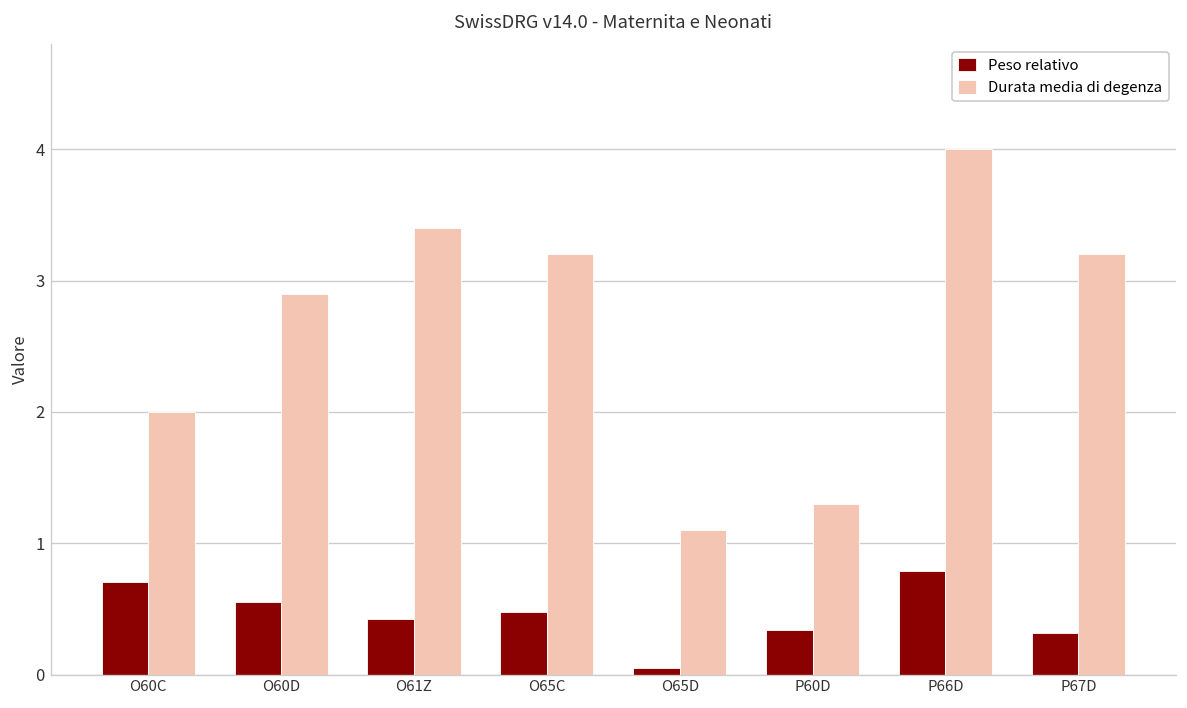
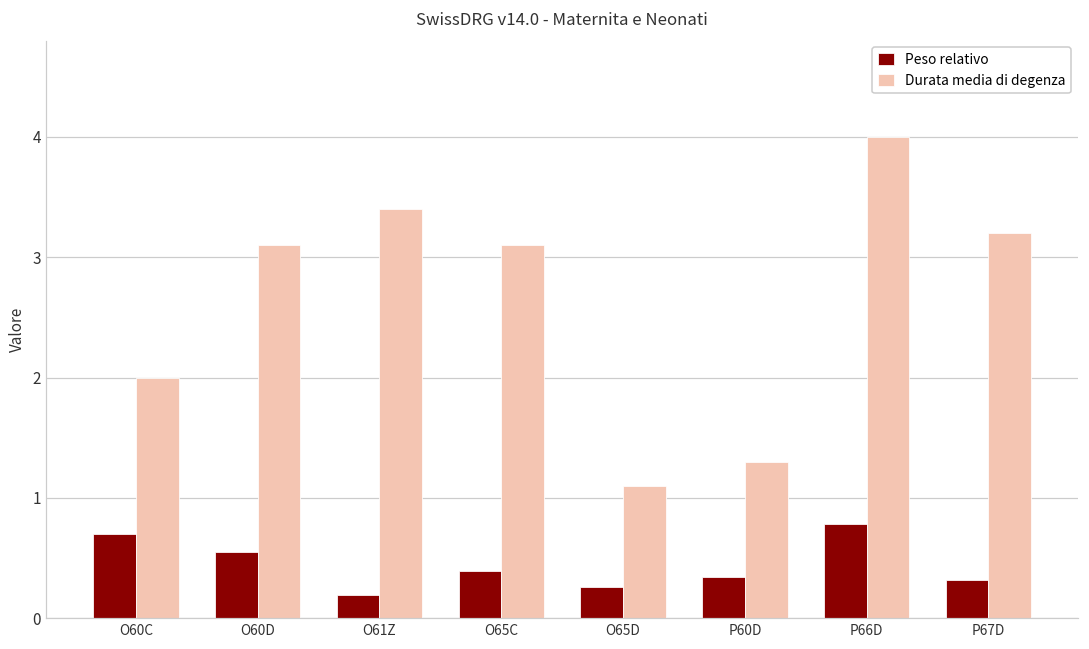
Durata media di degenza, O60D: 2.9 -> 3.1
Peso relativo, O61Z: 0.42 -> 0.19
Peso relativo, O65C: 0.47 -> 0.40
Durata media di degenza, O65C: 3.2 -> 3.1
Peso relativo, O65D: 0.05 -> 0.26
